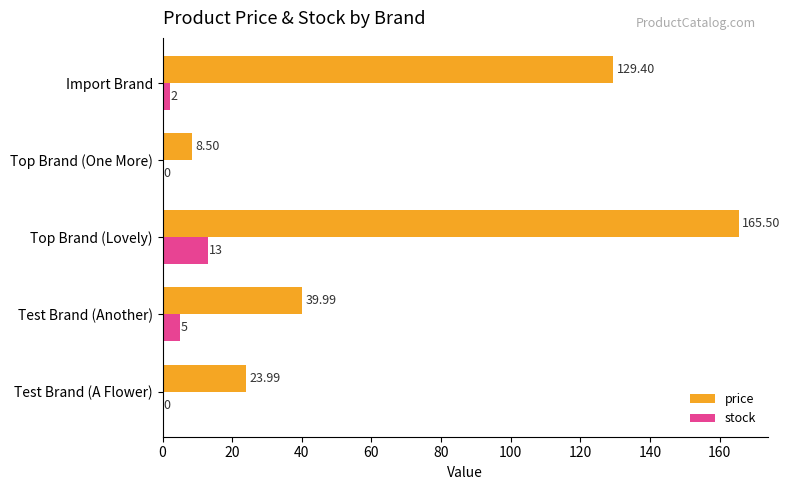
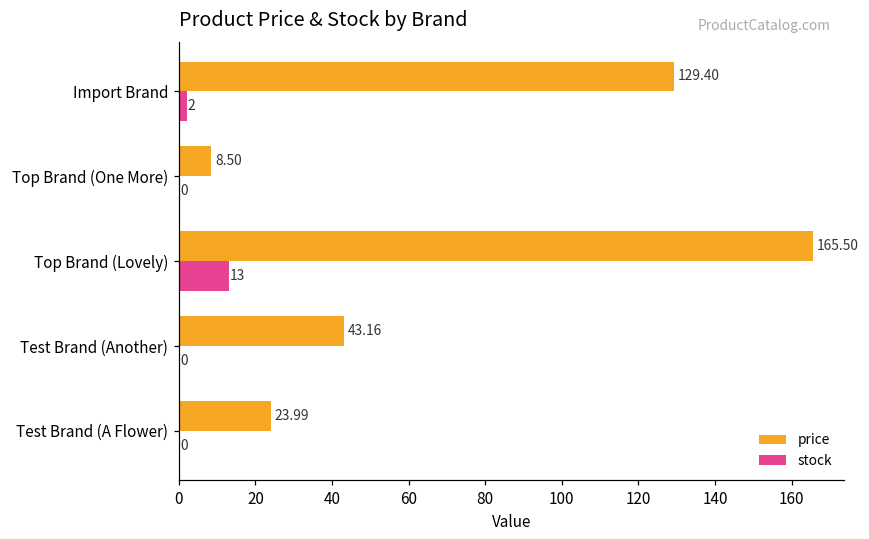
price, Test Brand (Another): 39.99 -> 43.16
stock, Test Brand (Another): 5 -> 0
